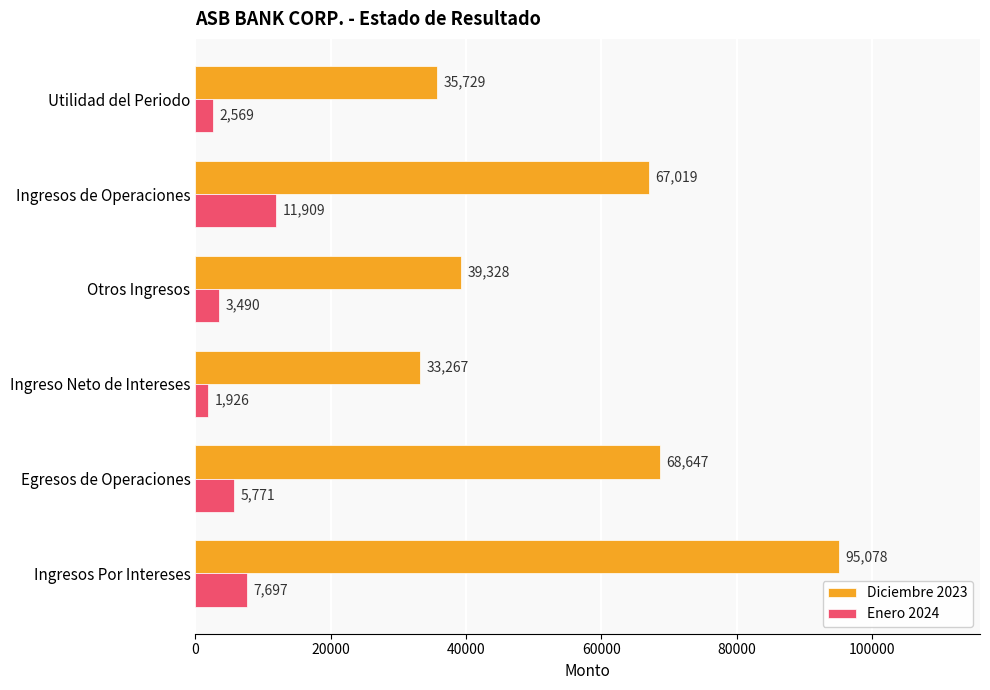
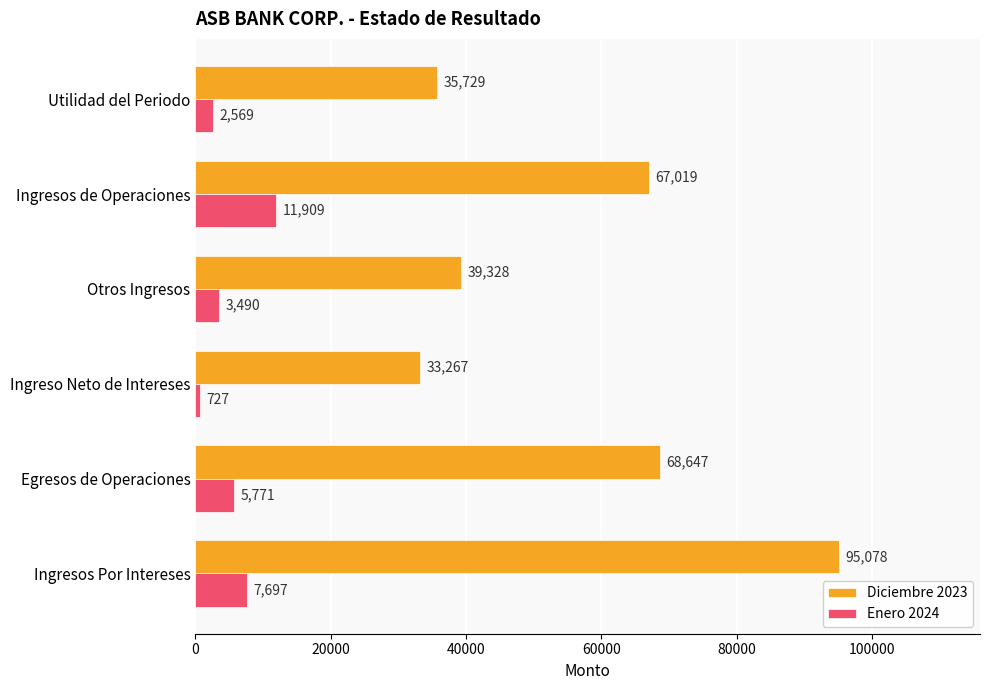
Enero 2024, Ingreso Neto de Intereses: 1,926 -> 727
